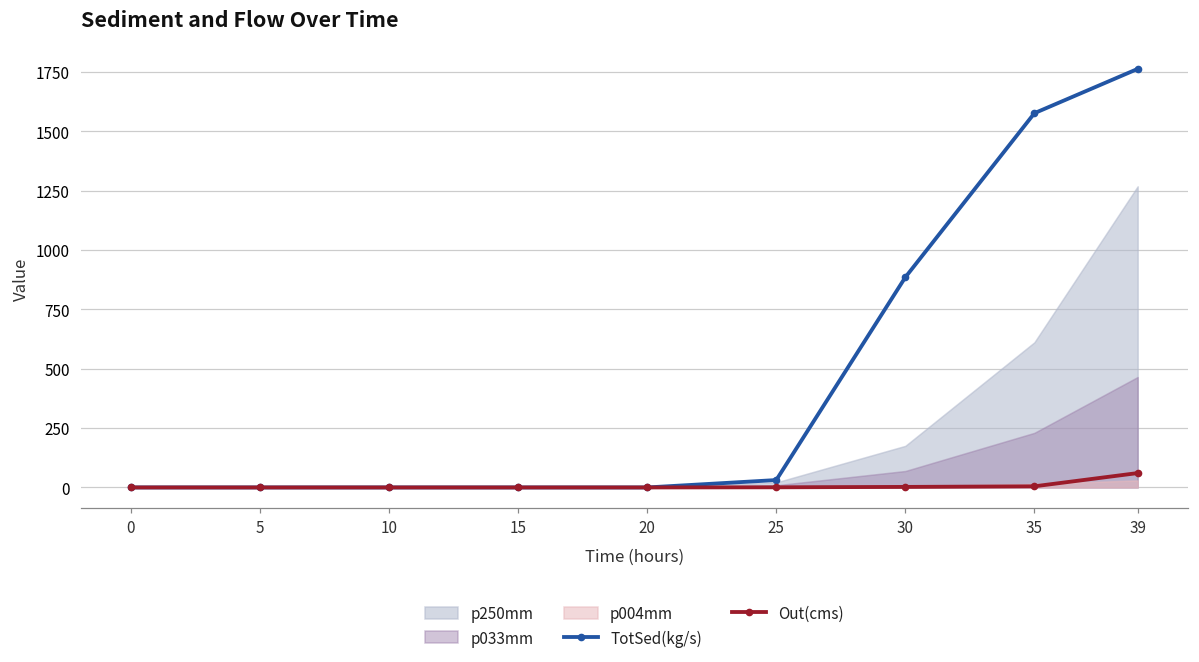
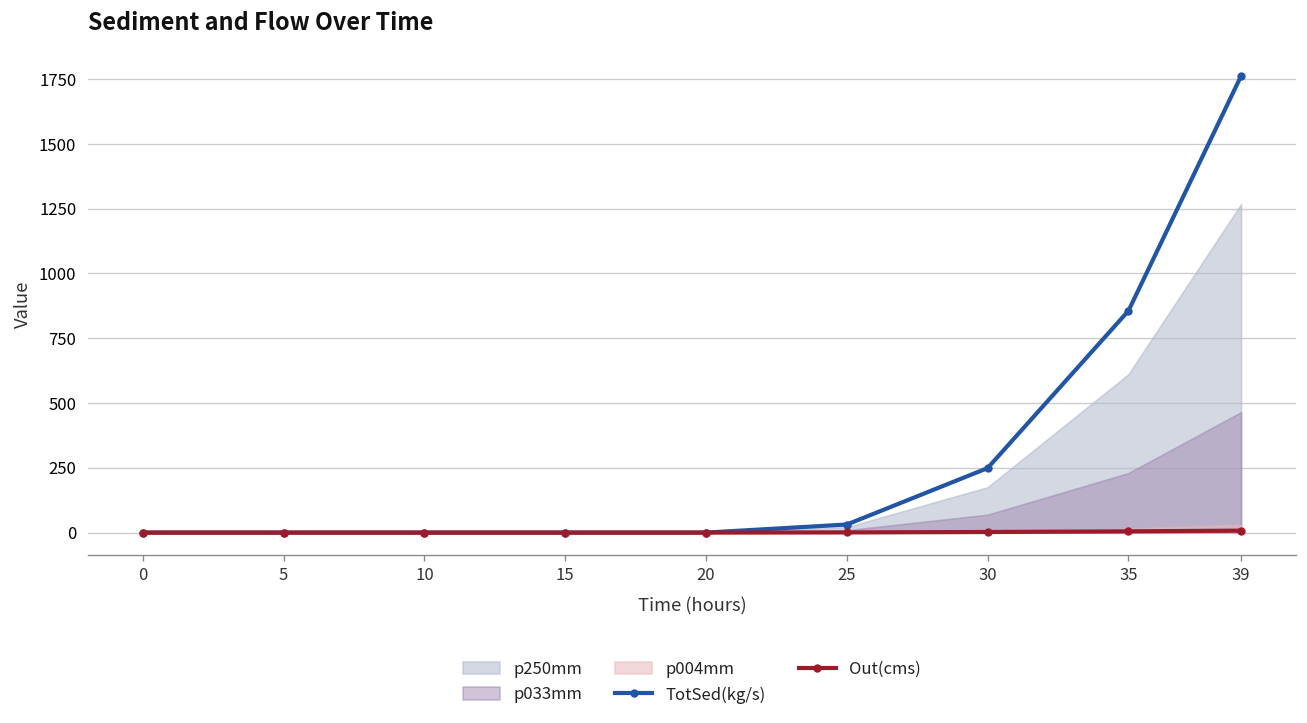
TotSed(kg/s), 30: 880 -> 250
TotSed(kg/s), 35: 1580 -> 860
Out(cms), 39: 60 -> 10
